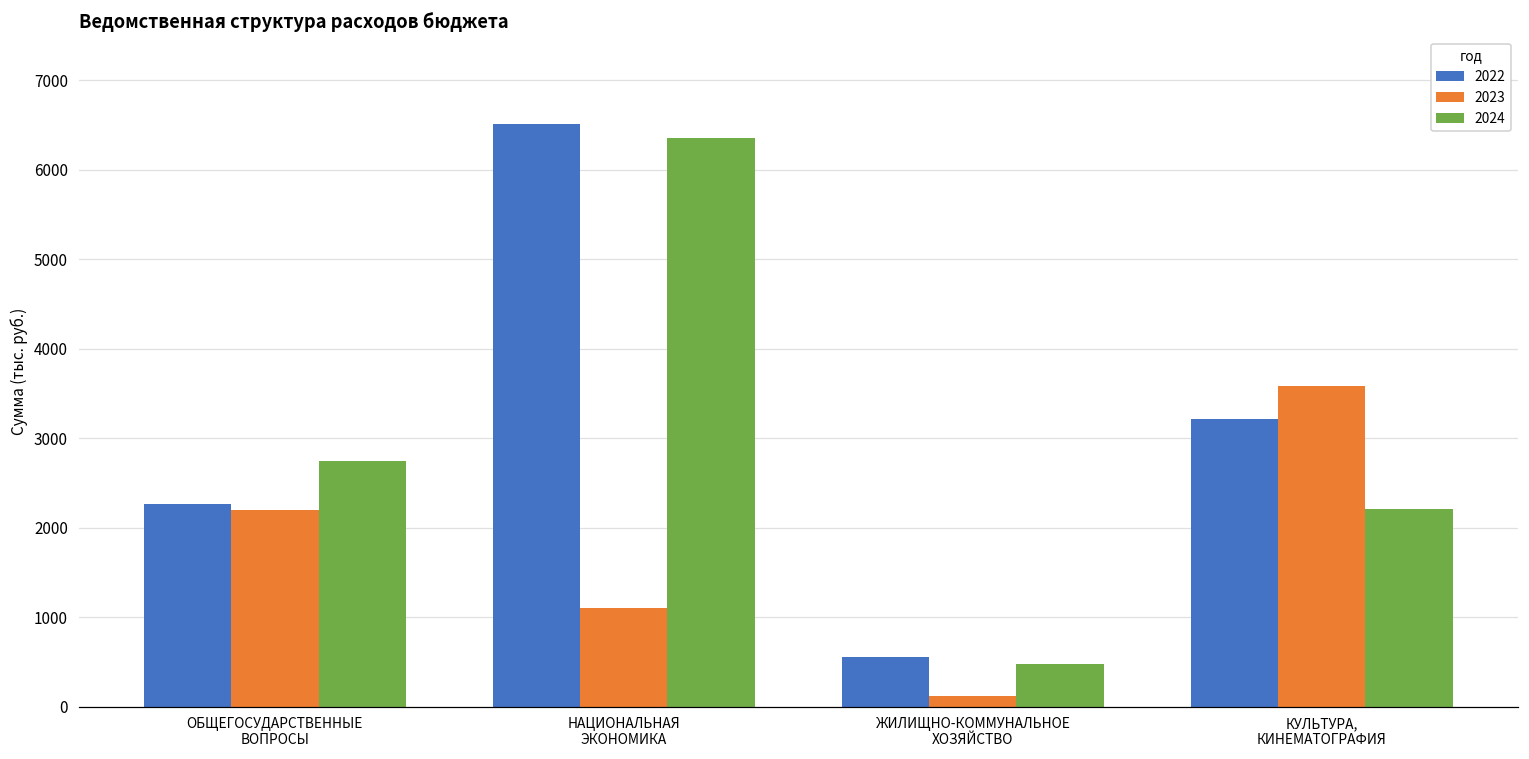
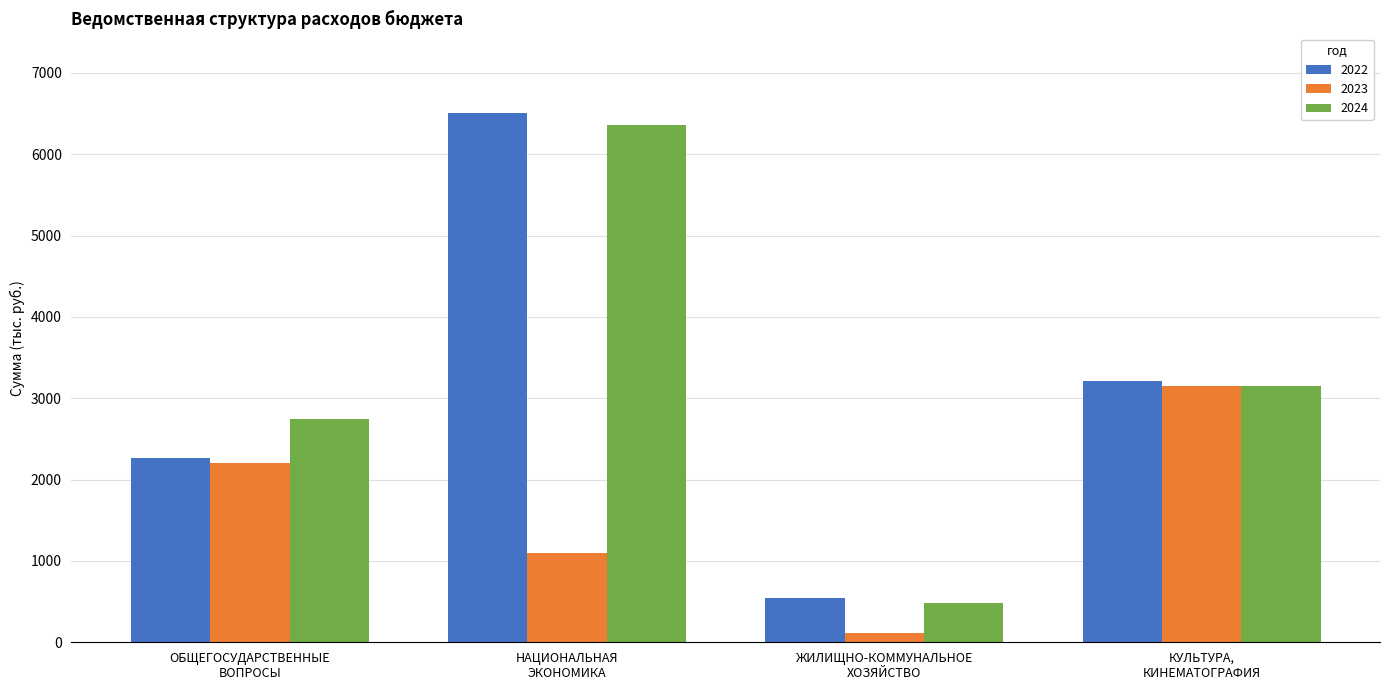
2023, КУЛЬТУРА, КИНЕМАТОГРАФИЯ: 3600 -> 3100
2024, КУЛЬТУРА, КИНЕМАТОГРАФИЯ: 2200 -> 3200
